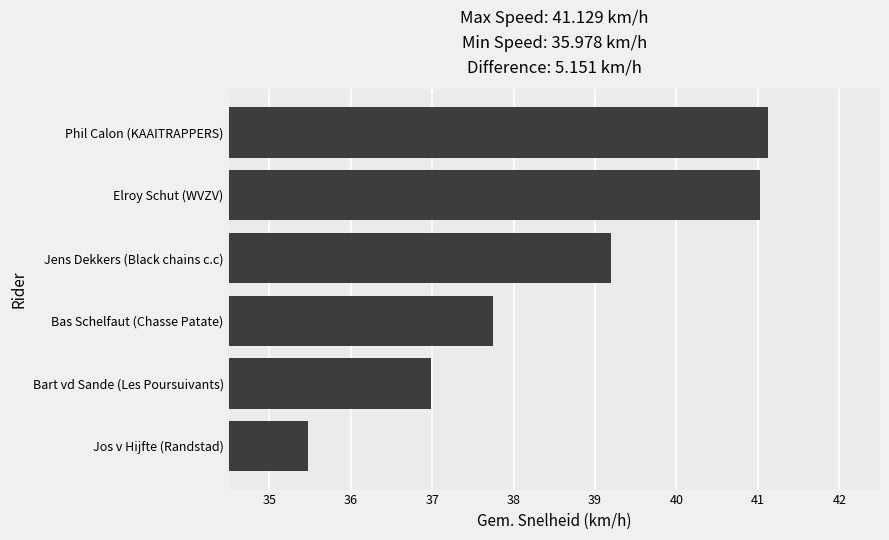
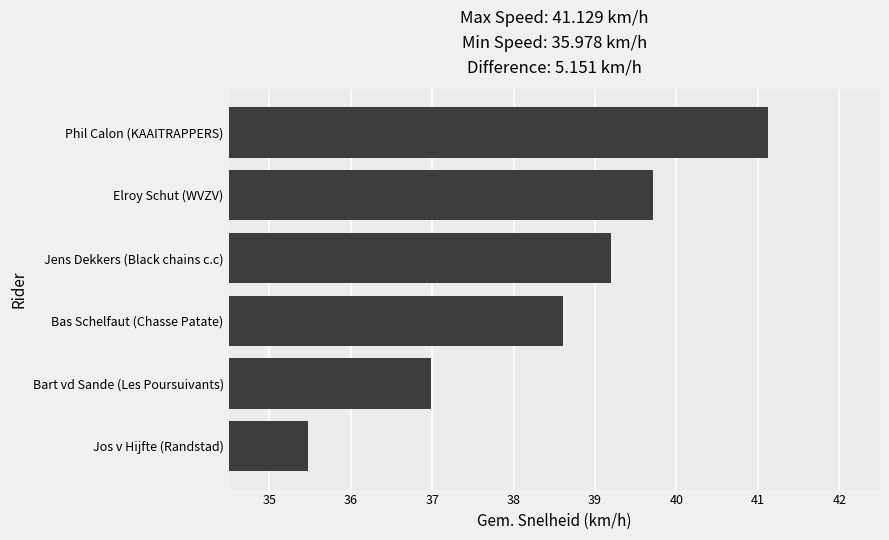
Elroy Schut (WVZV): 41.0 -> 39.7
Bas Schelfaut (Chasse Patate): 37.7 -> 38.6
